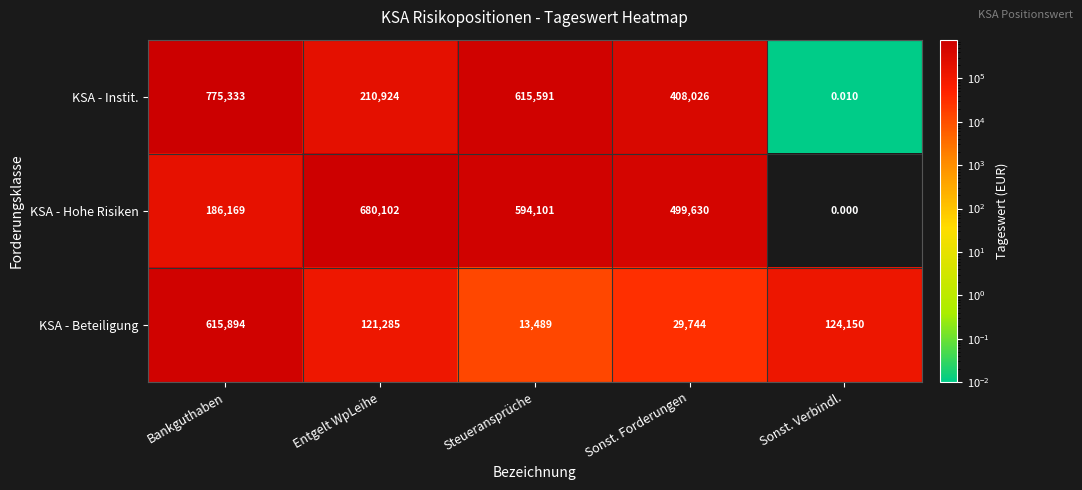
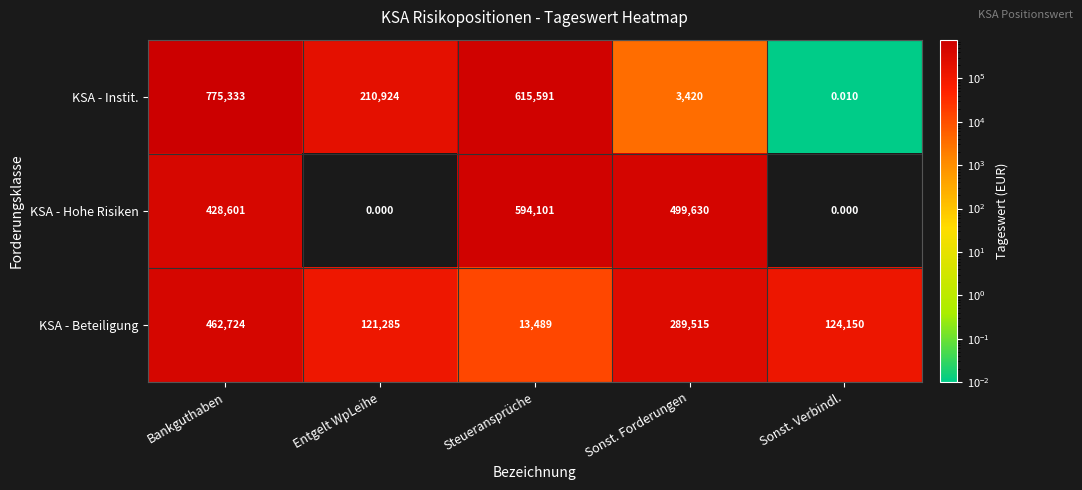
KSA - Instit., Sonst. Forderungen: 408,026 -> 3,420
KSA - Hohe Risiken, Bankguthaben: 186,169 -> 428,601
KSA - Hohe Risiken, Entgelt WpLeihe: 680,102 -> 0.000
KSA - Beteiligung, Bankguthaben: 615,894 -> 462,724
KSA - Beteiligung, Sonst. Forderungen: 29,744 -> 289,515
